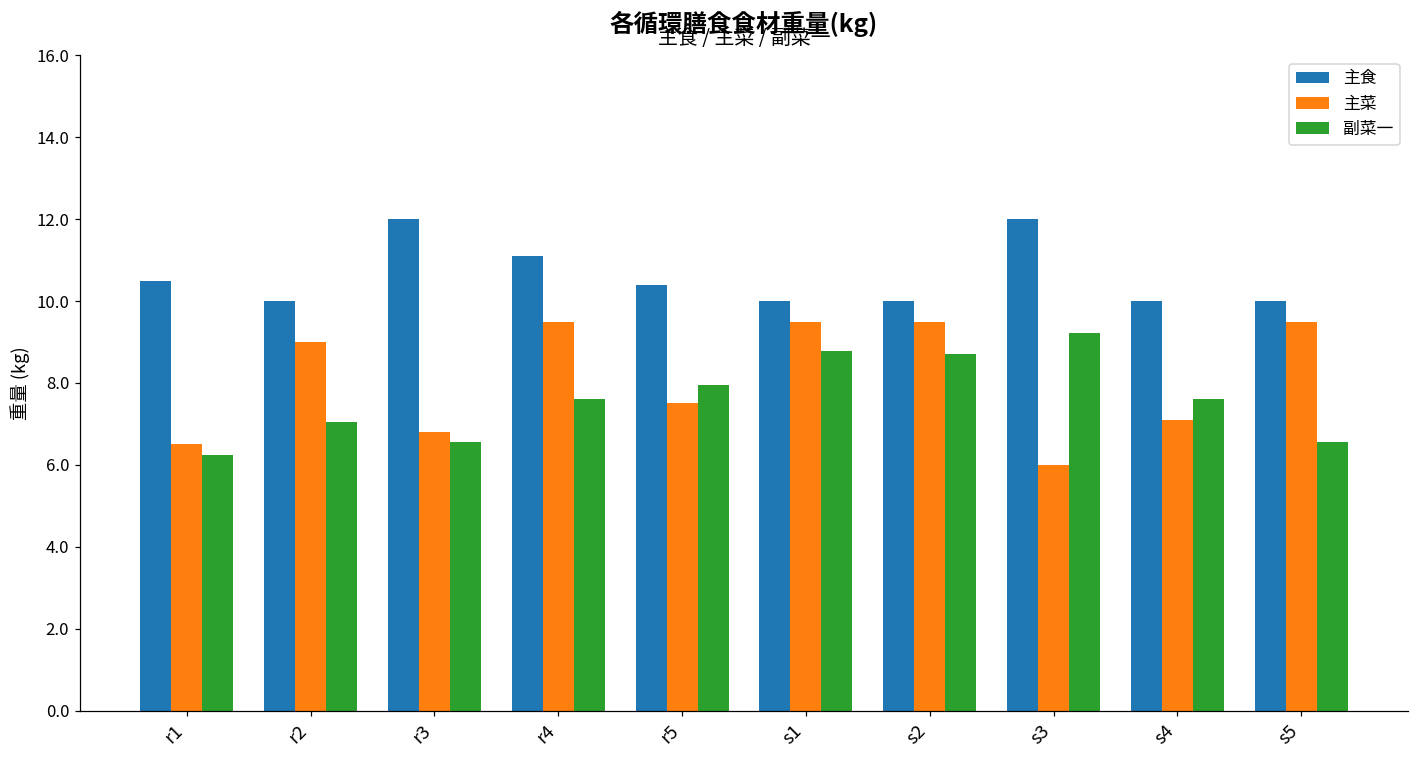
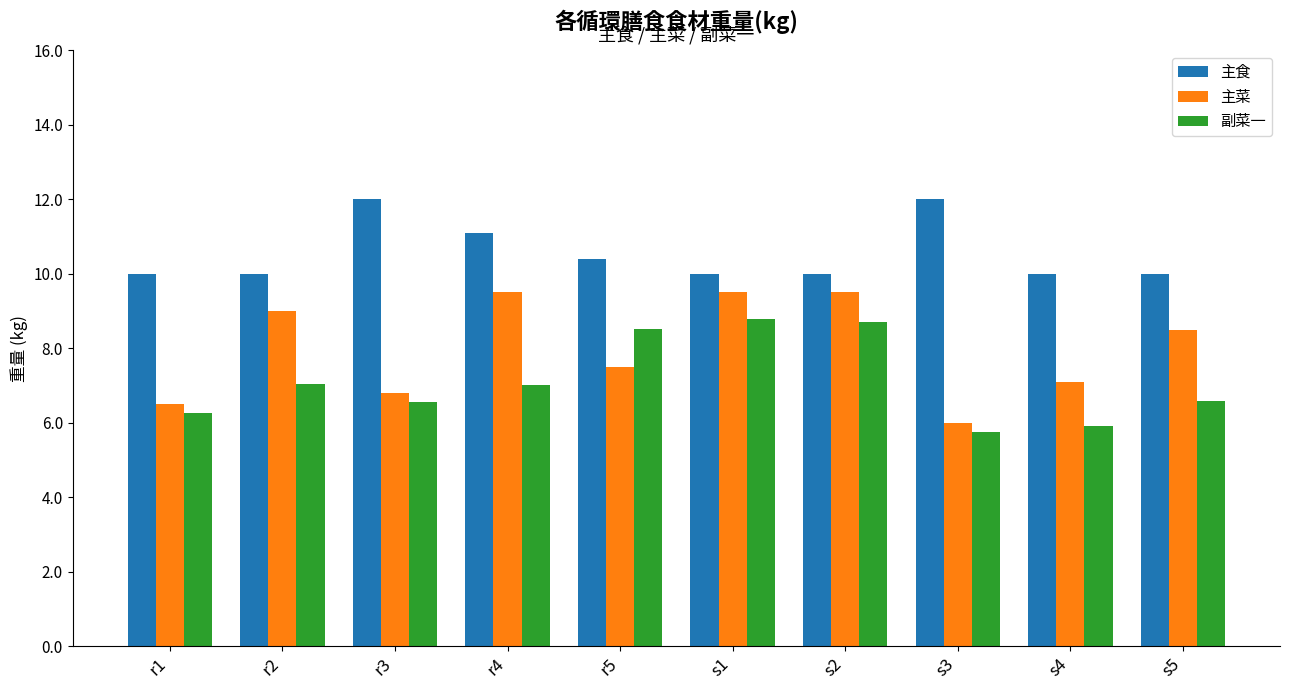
主食, r1: 10.5 -> 10.0
副菜一, r4: 7.6 -> 7.0
副菜一, r5: 8.0 -> 8.5
副菜一, s3: 9.2 -> 5.8
副菜一, s4: 7.6 -> 5.9
主菜, s5: 9.5 -> 8.5
